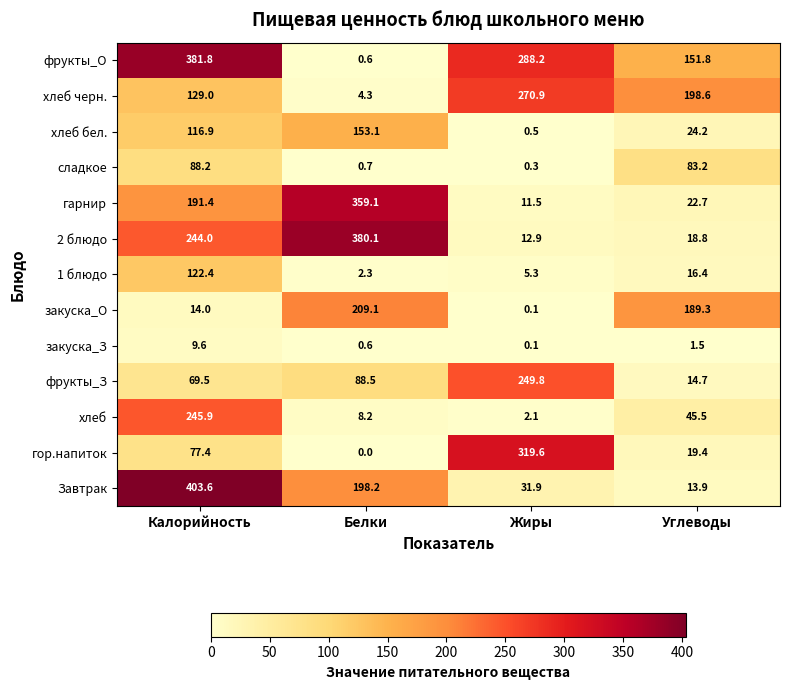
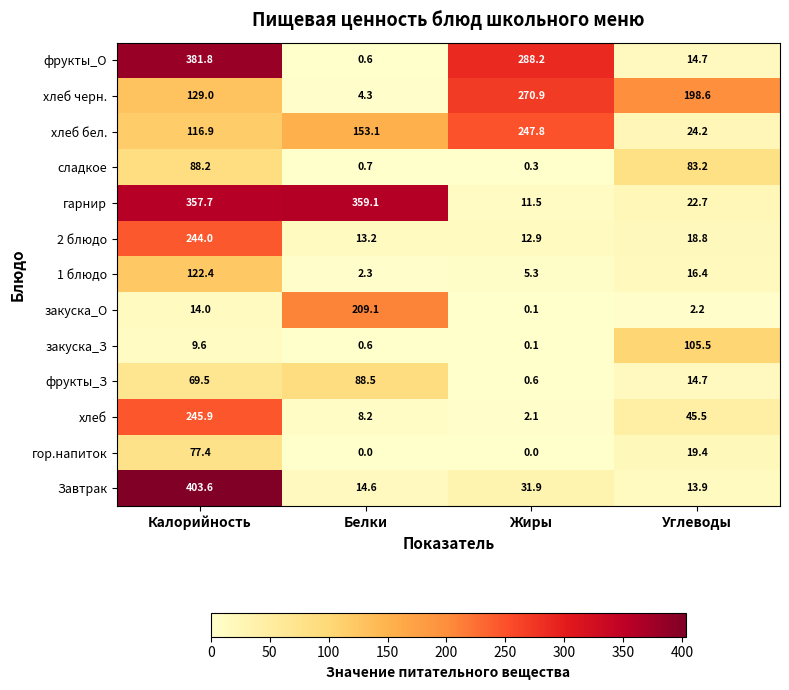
фрукты_О, Углеводы: 151.8 -> 14.7
хлеб бел., Жиры: 0.5 -> 247.8
гарнир, Калорийность: 191.4 -> 357.7
2 блюдо, Белки: 380.1 -> 13.2
закуска_О, Углеводы: 189.3 -> 2.2
закуска_З, Углеводы: 1.5 -> 105.5
фрукты_З, Жиры: 249.8 -> 0.6
гор.напиток, Жиры: 319.6 -> 0.0
Завтрак, Белки: 198.2 -> 14.6
